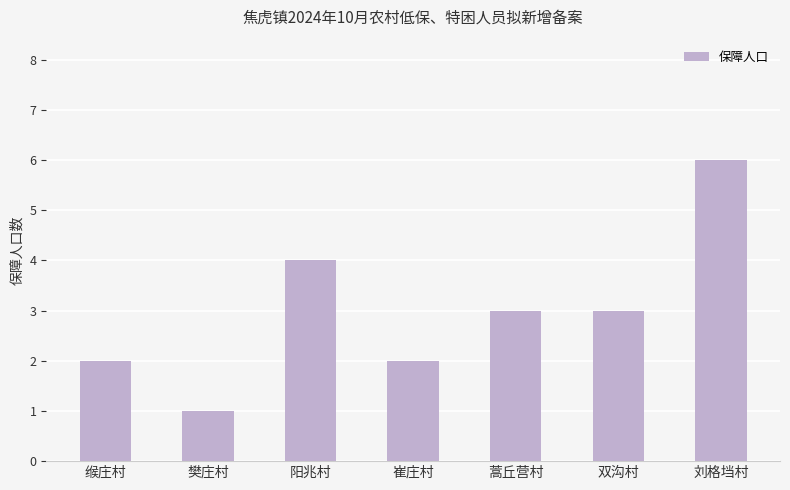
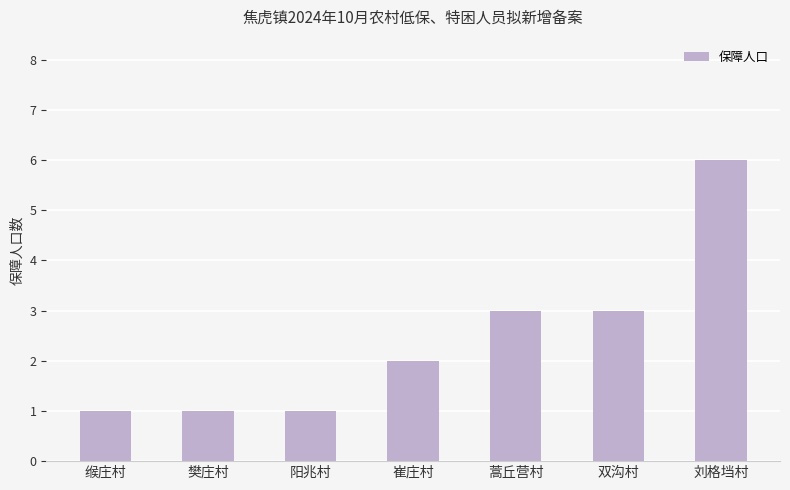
缑庄村: 2 -> 1
阳兆村: 4 -> 1
